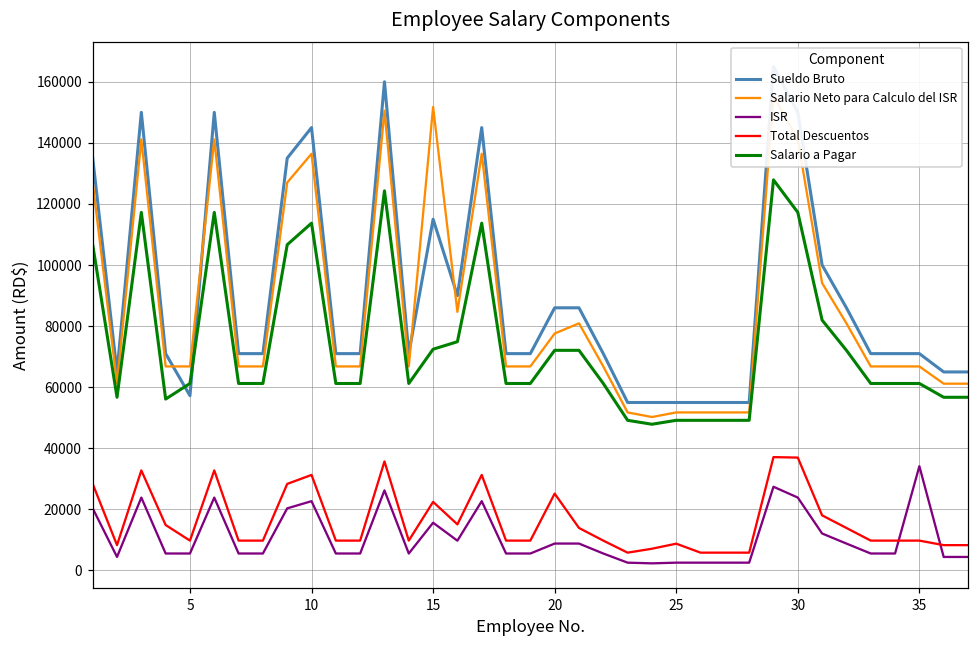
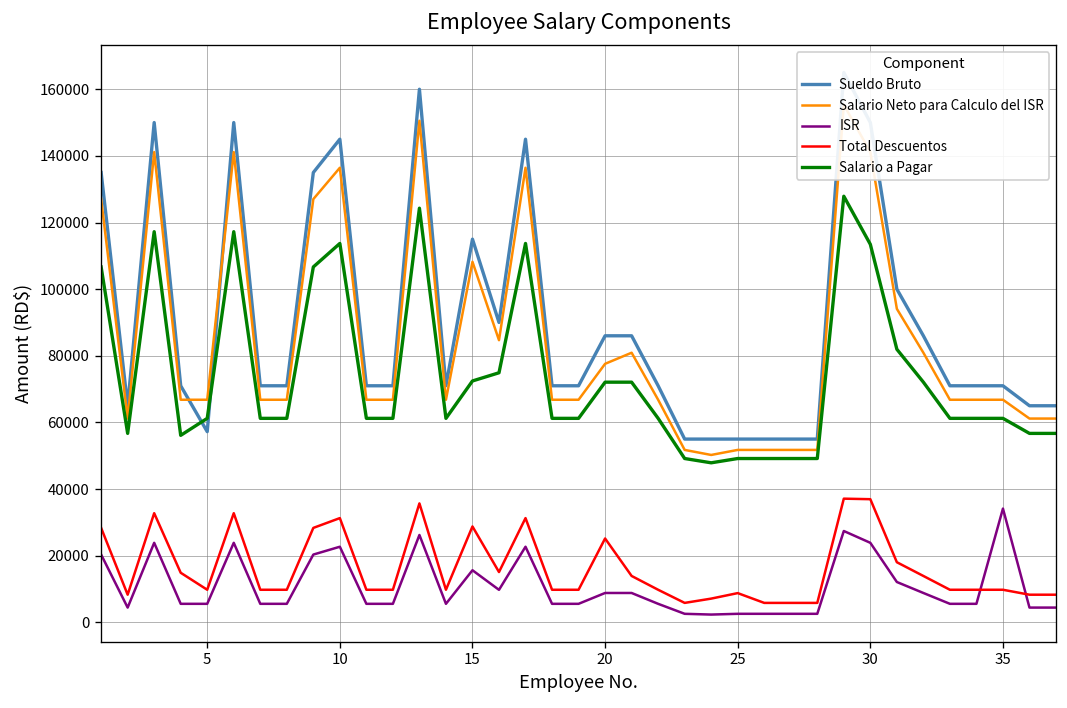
Salario Neto para Calculo del ISR, 15: 152000 -> 108000
Total Descuentos, 15: 22000 -> 29000
Salario a Pagar, 30: 117000 -> 113000
